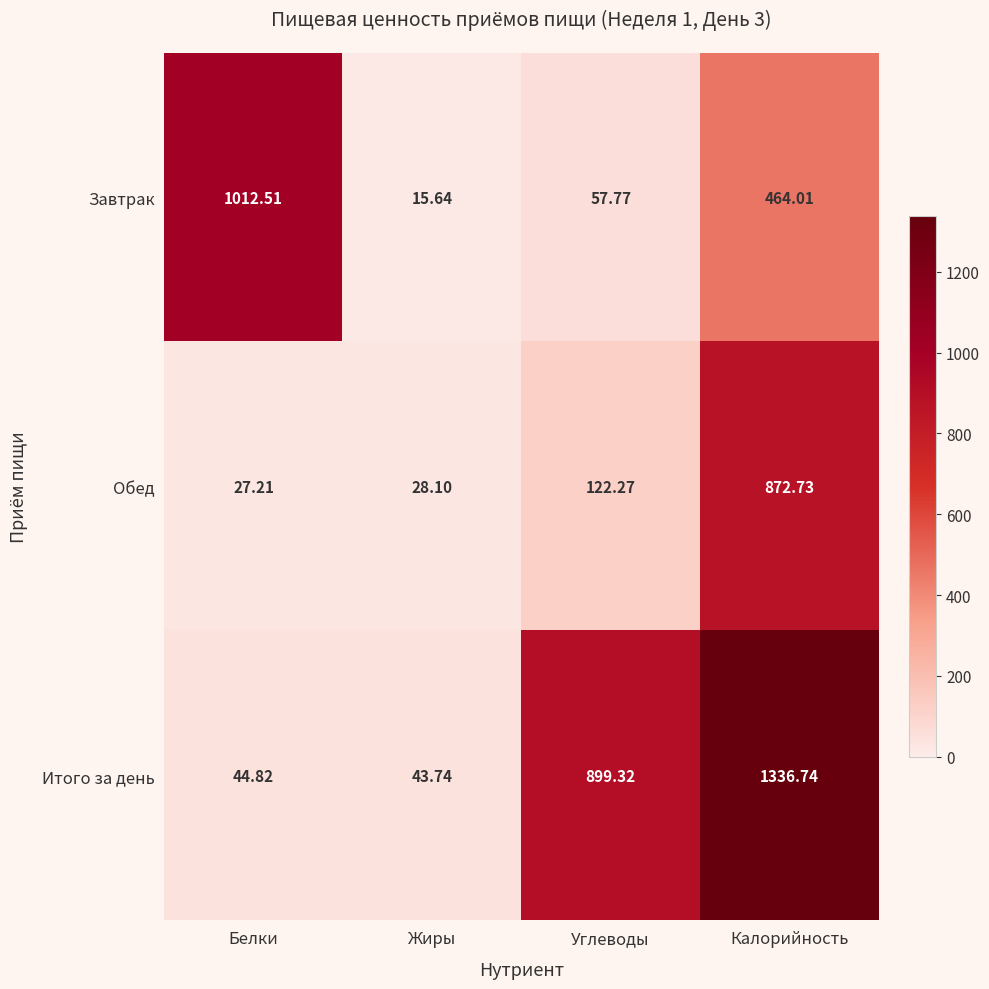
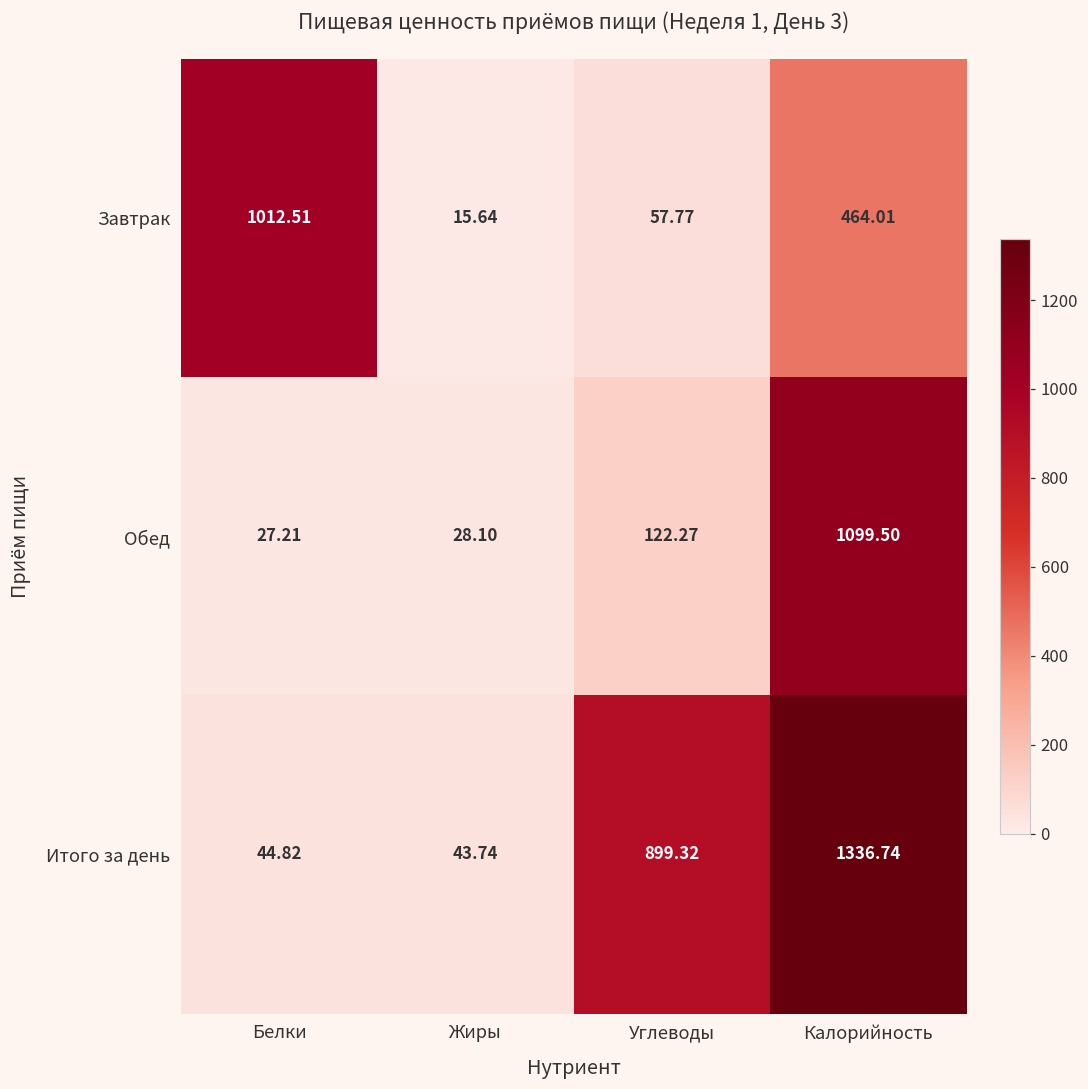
Обед, Калорийность: 872.73 -> 1099.50
